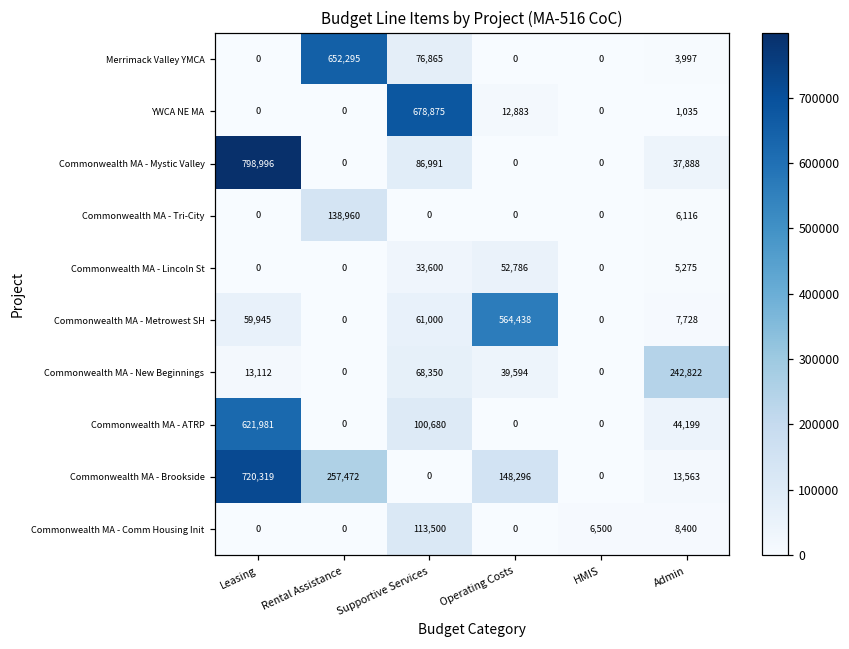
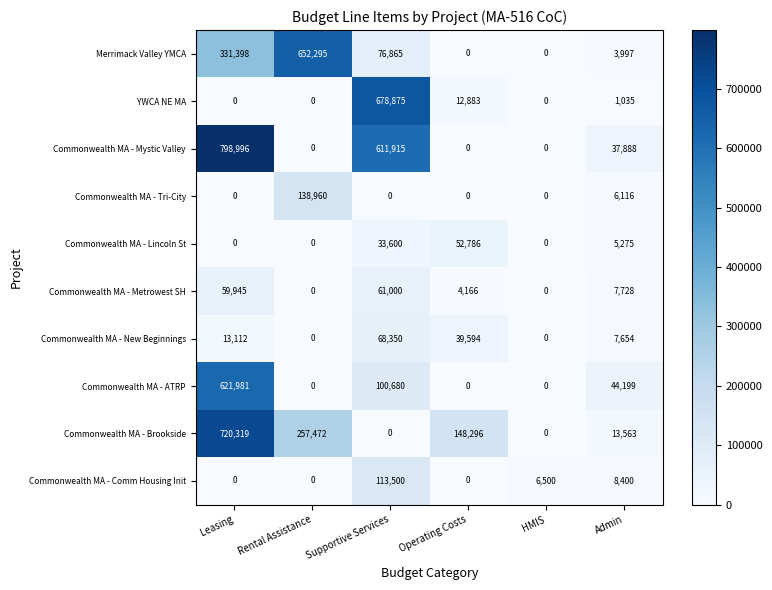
Merrimack Valley YMCA, Leasing: 0 -> 331,398
Commonwealth MA - Mystic Valley, Supportive Services: 86,991 -> 611,915
Commonwealth MA - Metrowest SH, Operating Costs: 564,438 -> 4,166
Commonwealth MA - New Beginnings, Admin: 242,822 -> 7,654
